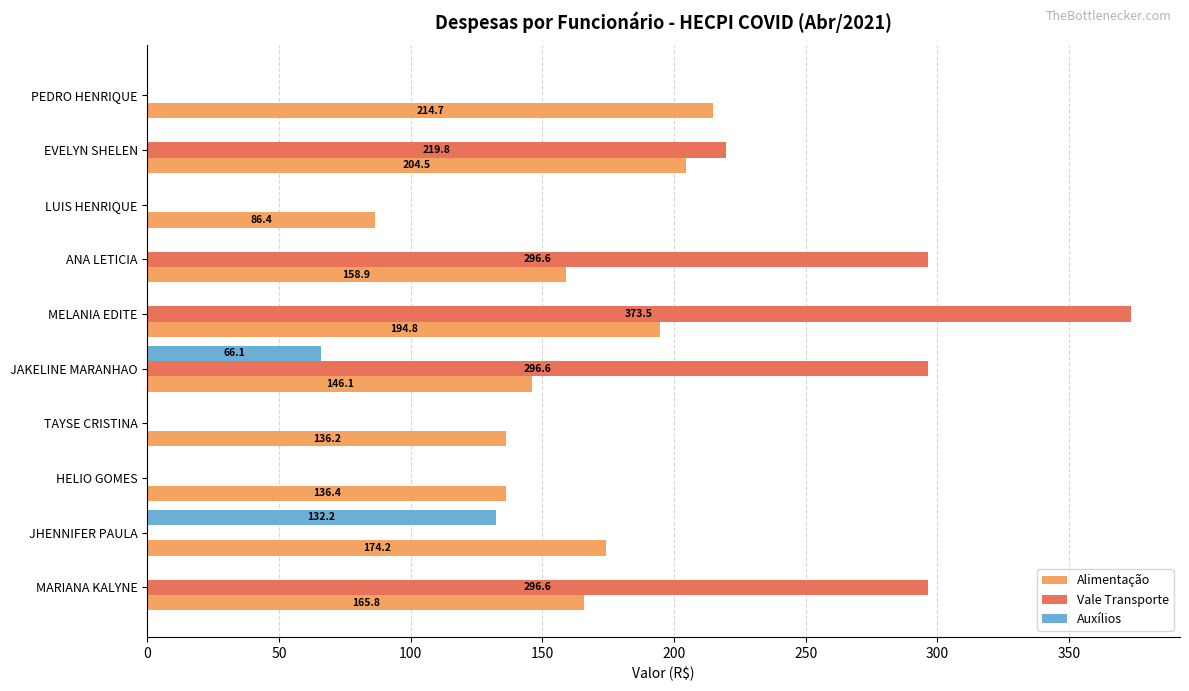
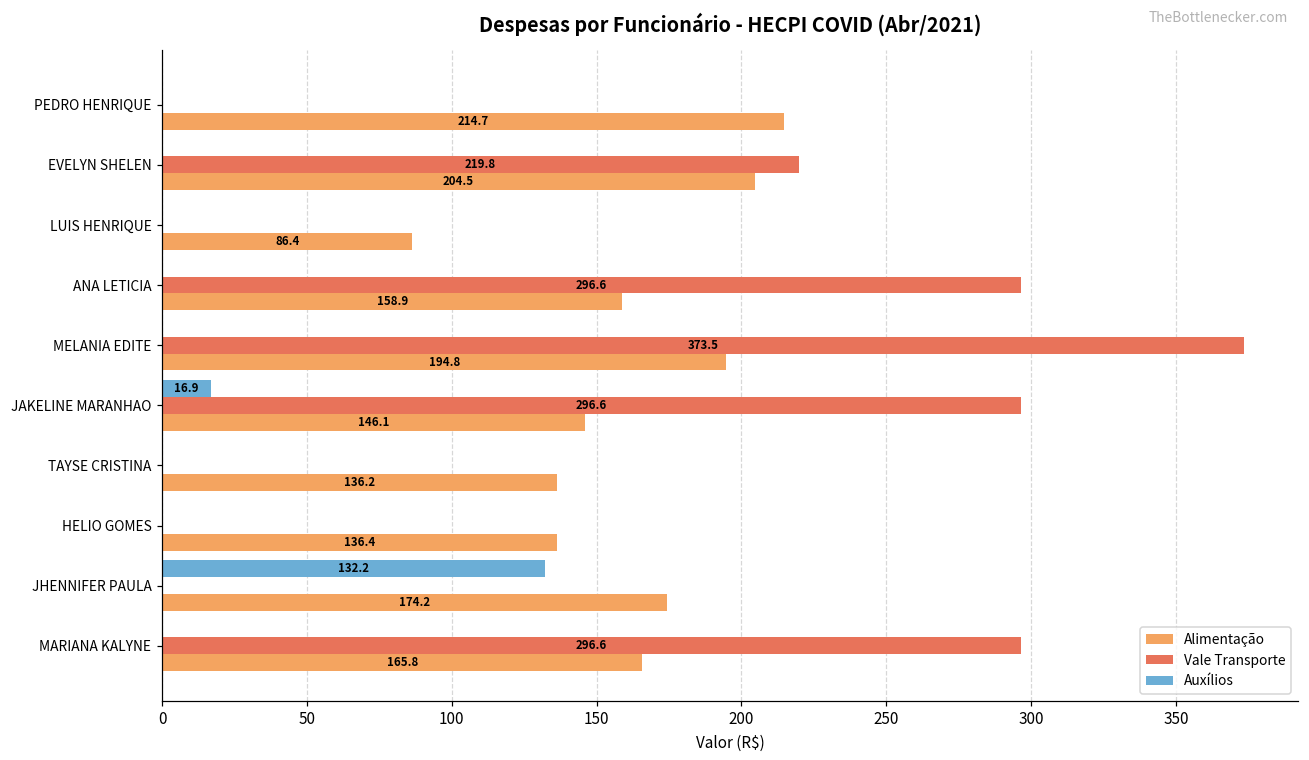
Auxílios, JAKELINE MARANHAO: 66.1 -> 16.9
